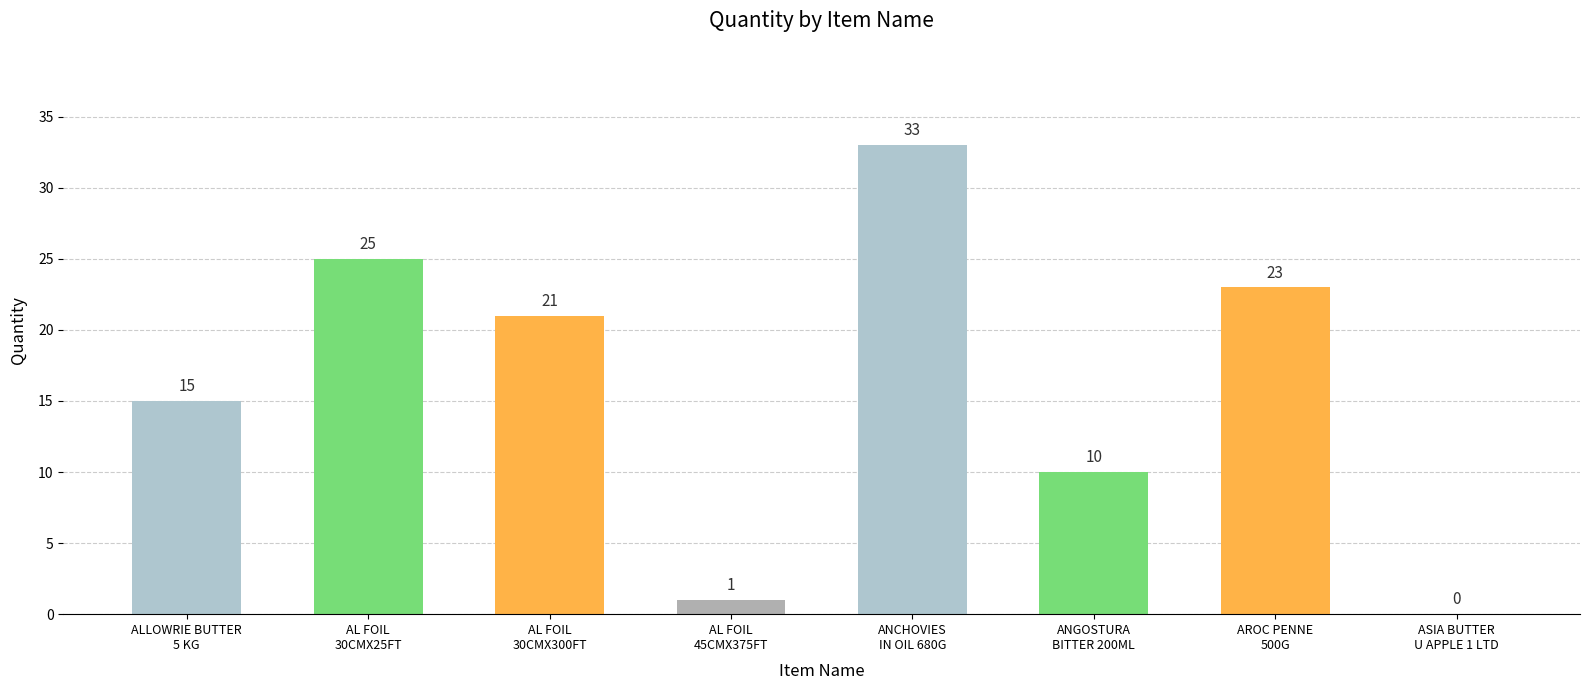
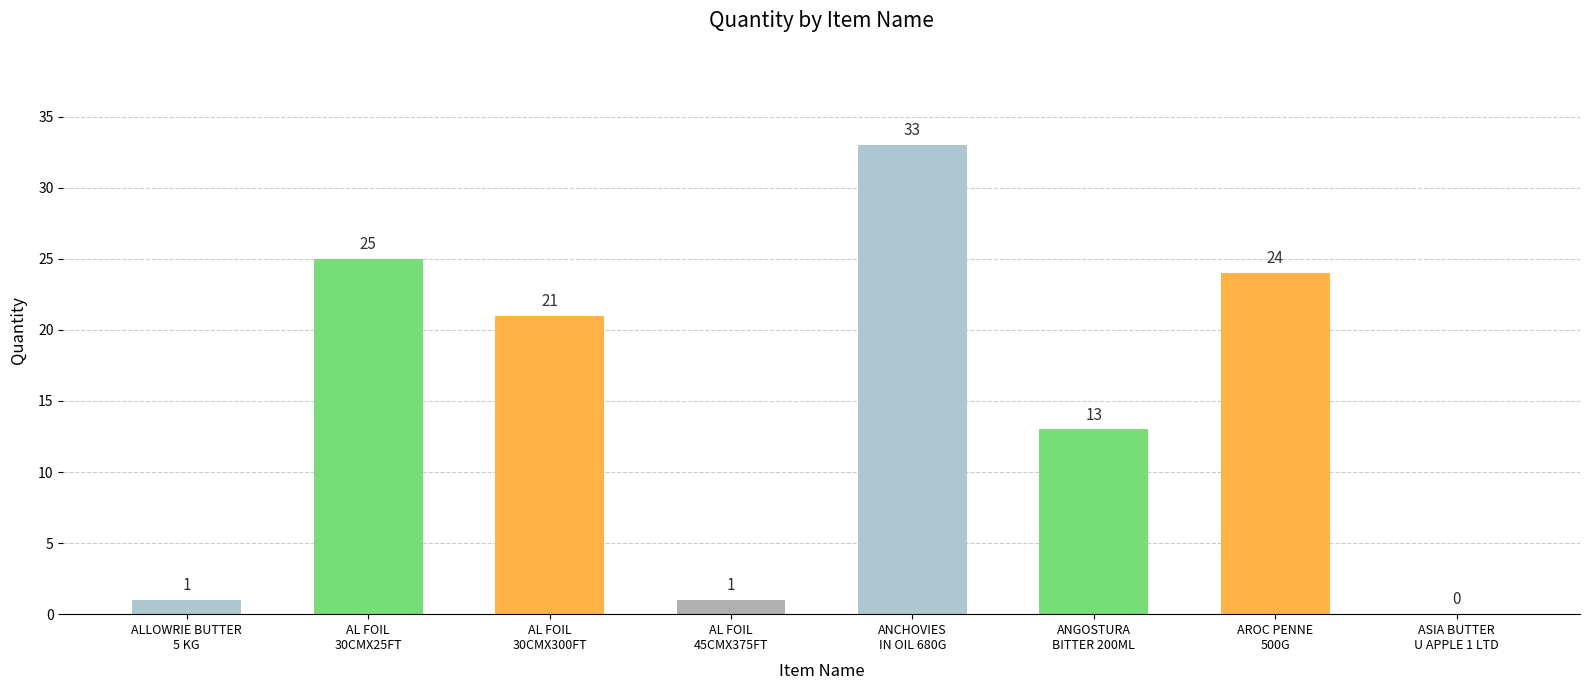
ALLOWRIE BUTTER 5 KG: 15 -> 1
ANGOSTURA BITTER 200ML: 10 -> 13
AROC PENNE 500G: 23 -> 24
